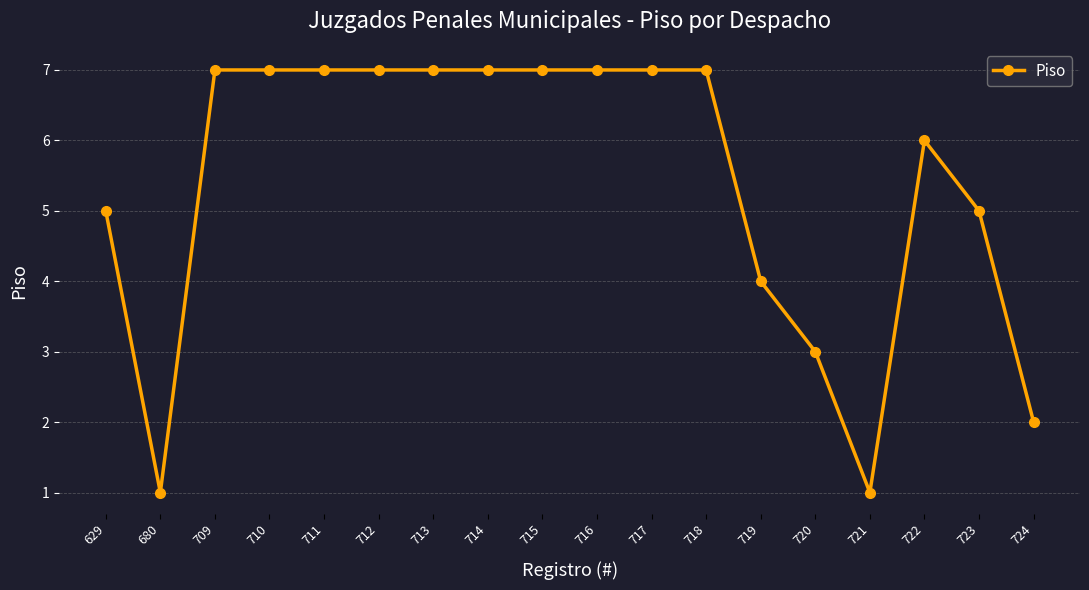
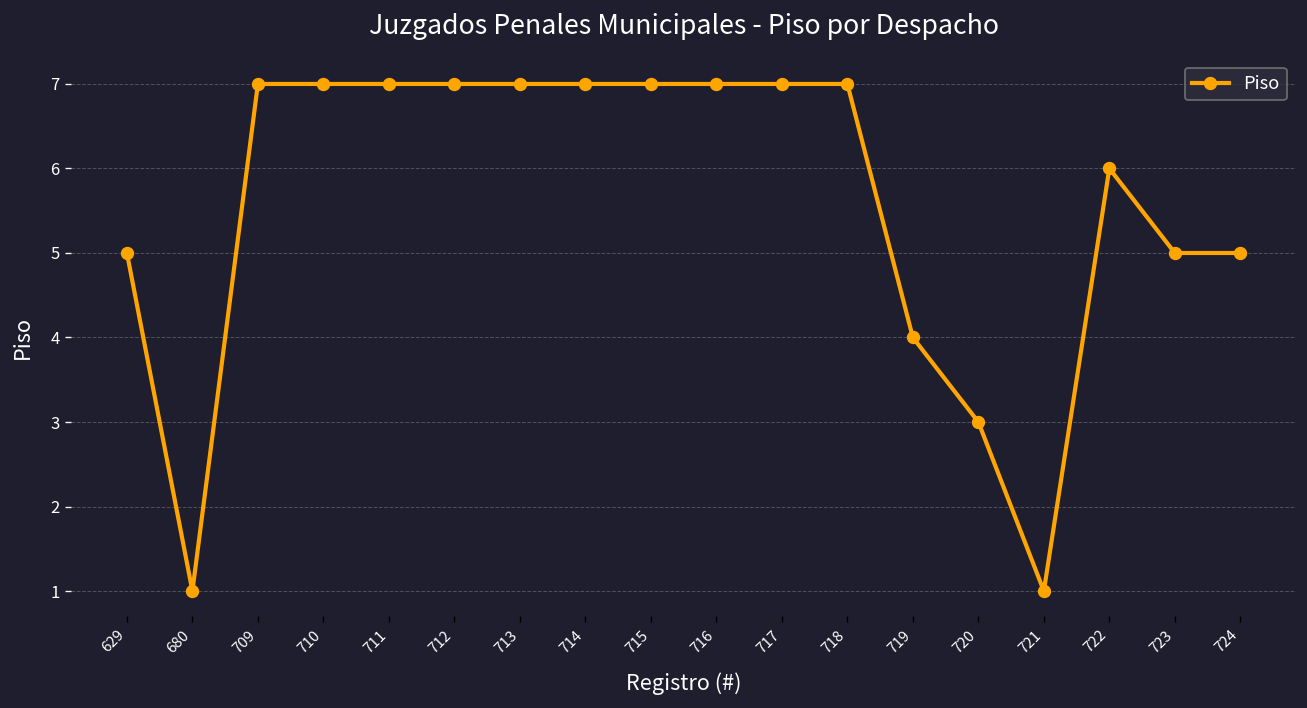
724: 2 -> 5
